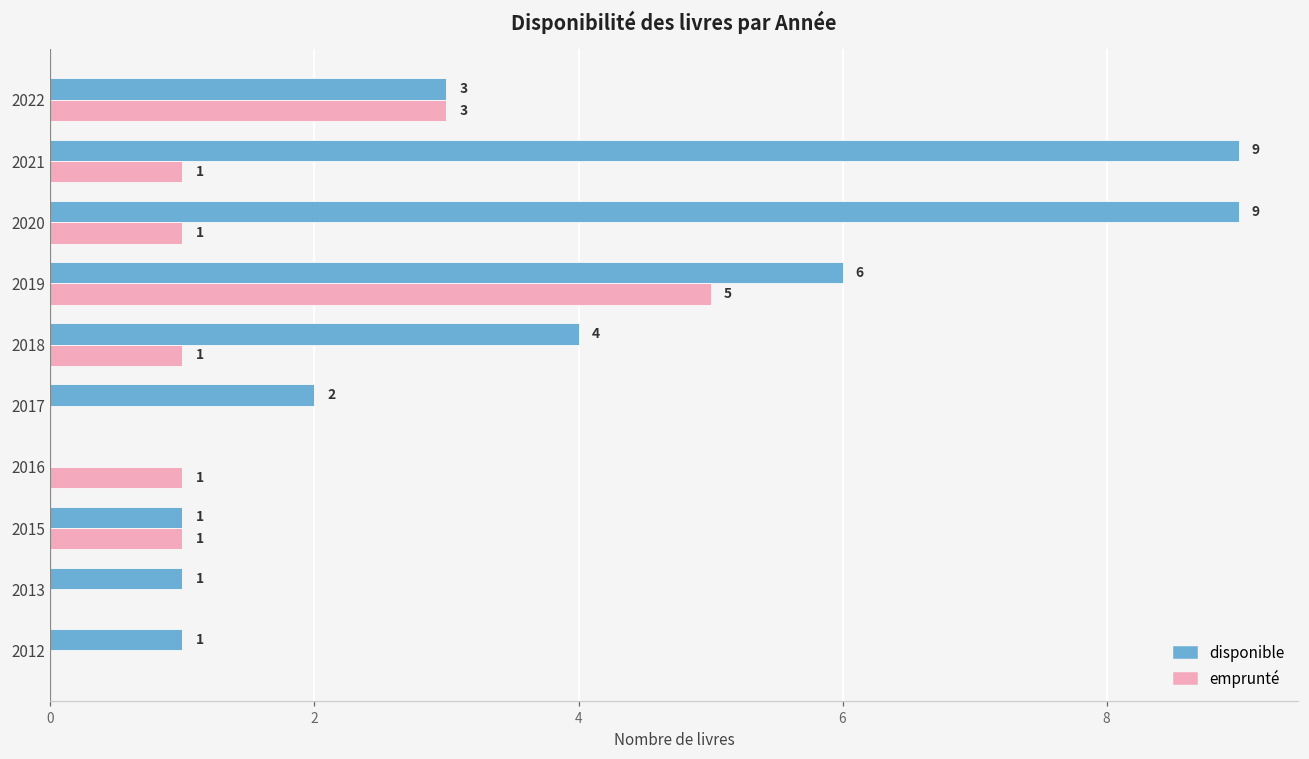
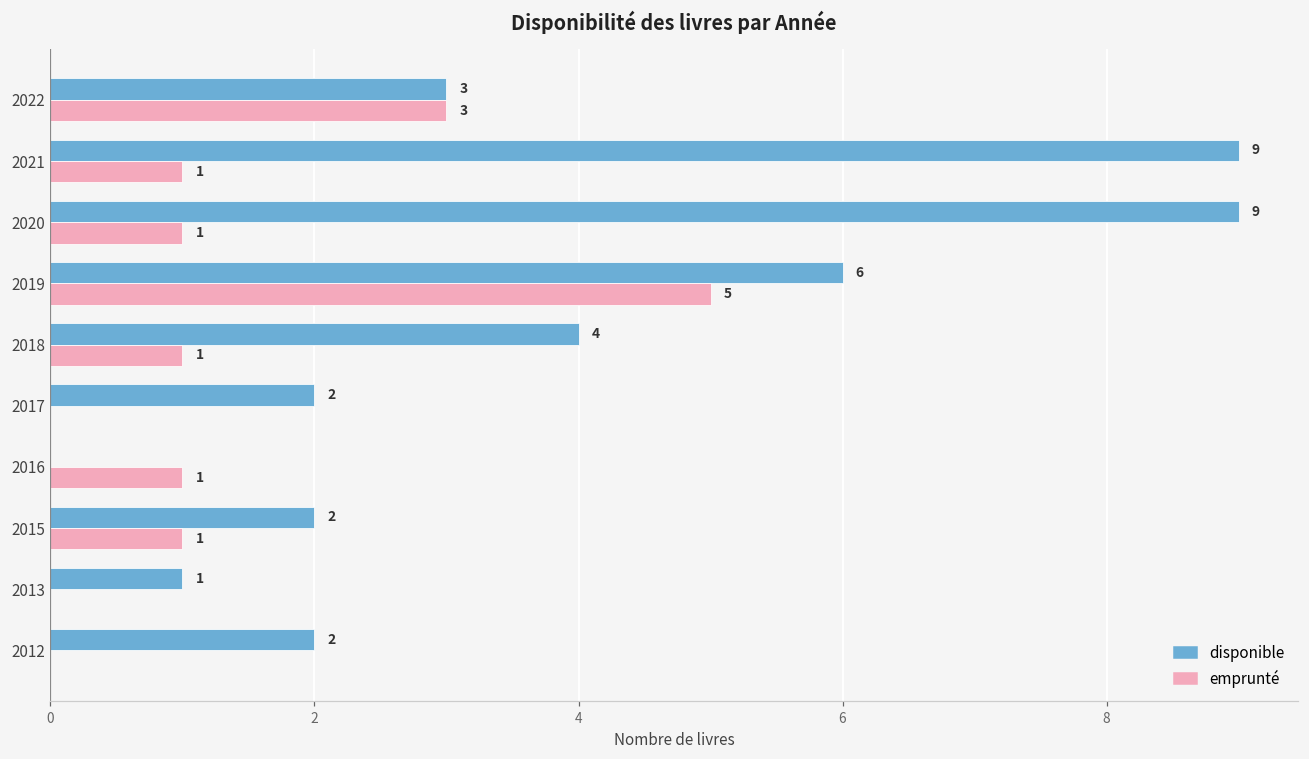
disponible, 2015: 1 -> 2
disponible, 2012: 1 -> 2
